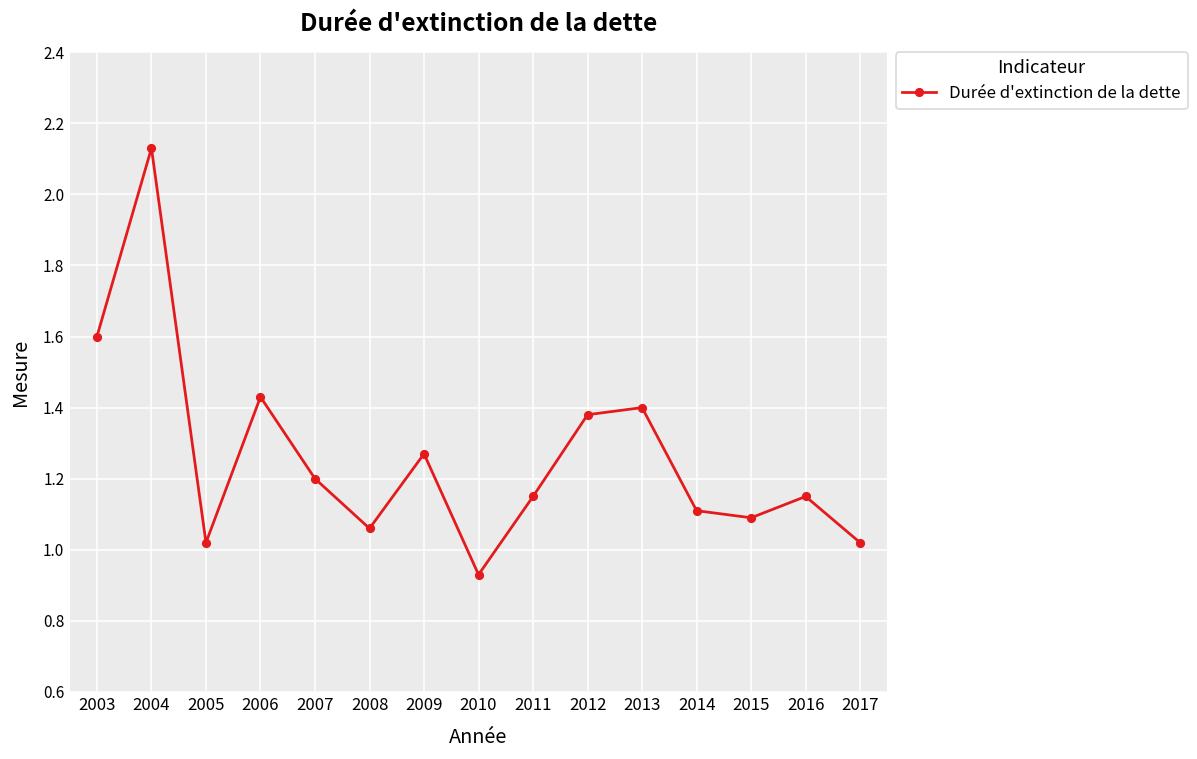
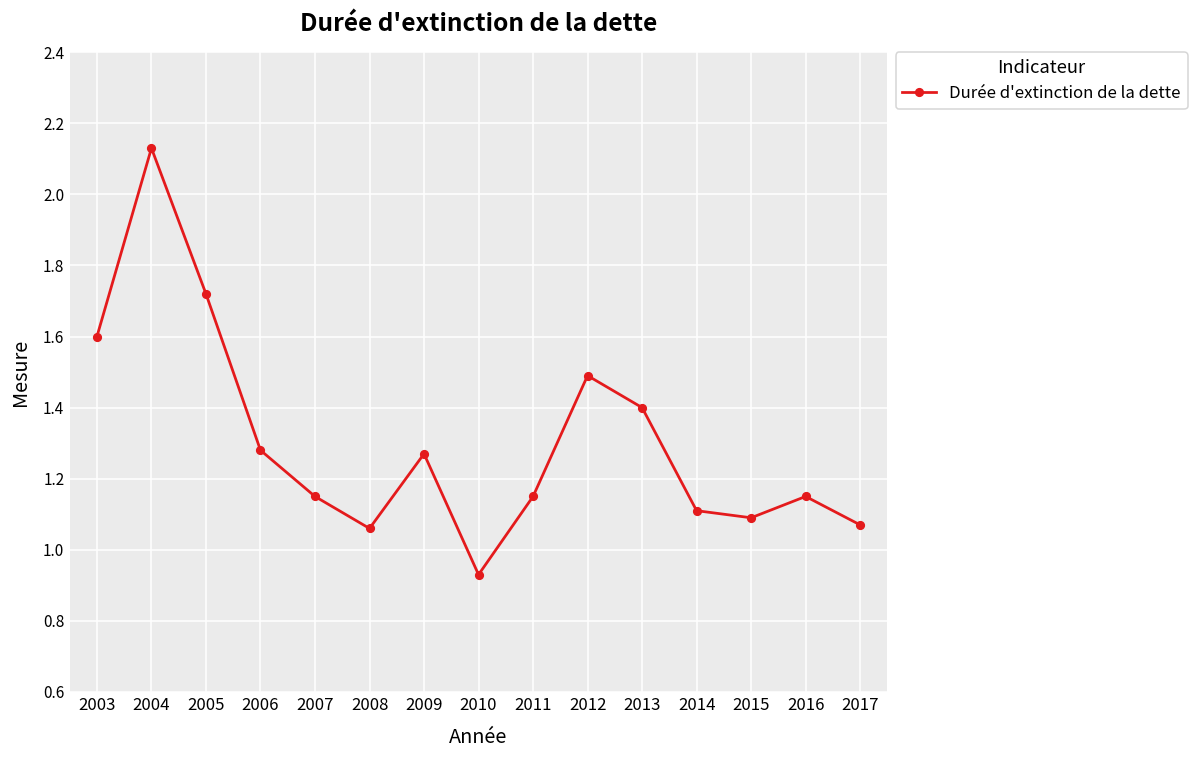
2005: 1.02 -> 1.72
2006: 1.43 -> 1.28
2007: 1.20 -> 1.15
2012: 1.38 -> 1.49
2017: 1.02 -> 1.07
